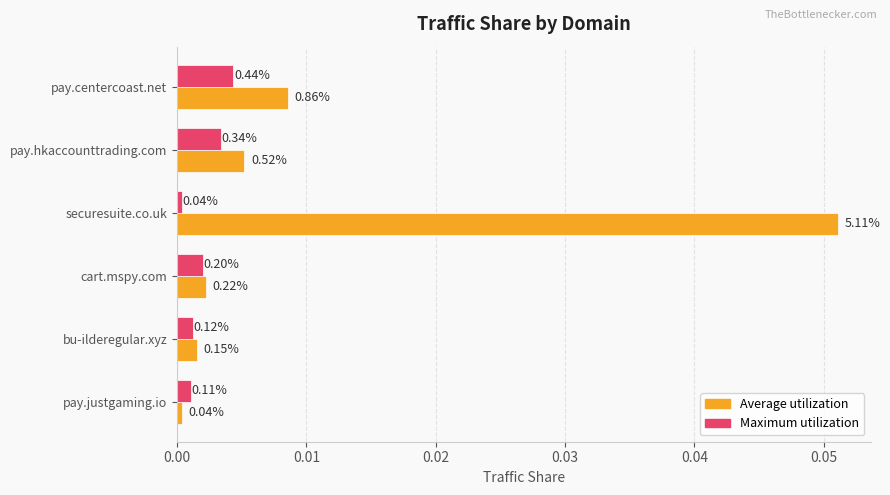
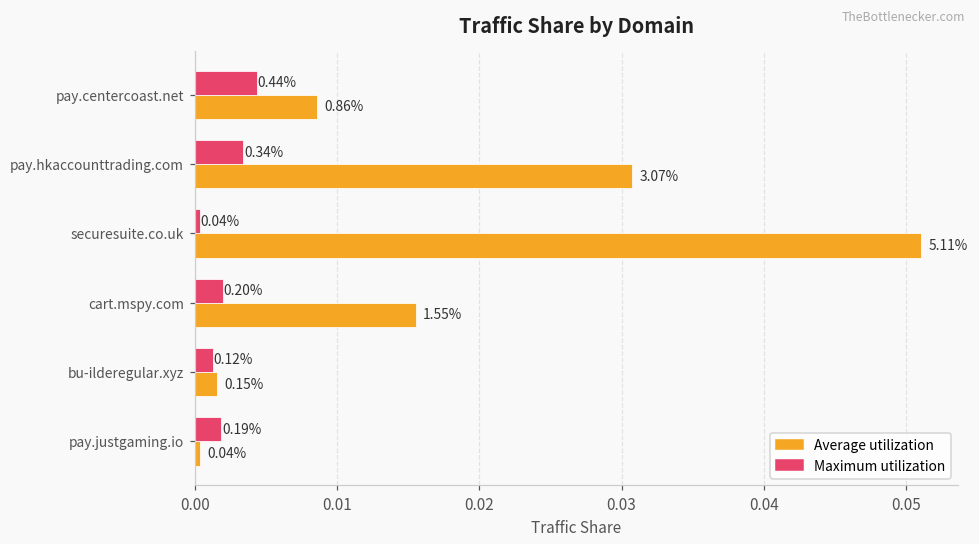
Average utilization, pay.hkaccounttrading.com: 0.52% -> 3.07%
Average utilization, cart.mspy.com: 0.22% -> 1.55%
Maximum utilization, pay.justgaming.io: 0.11% -> 0.19%
